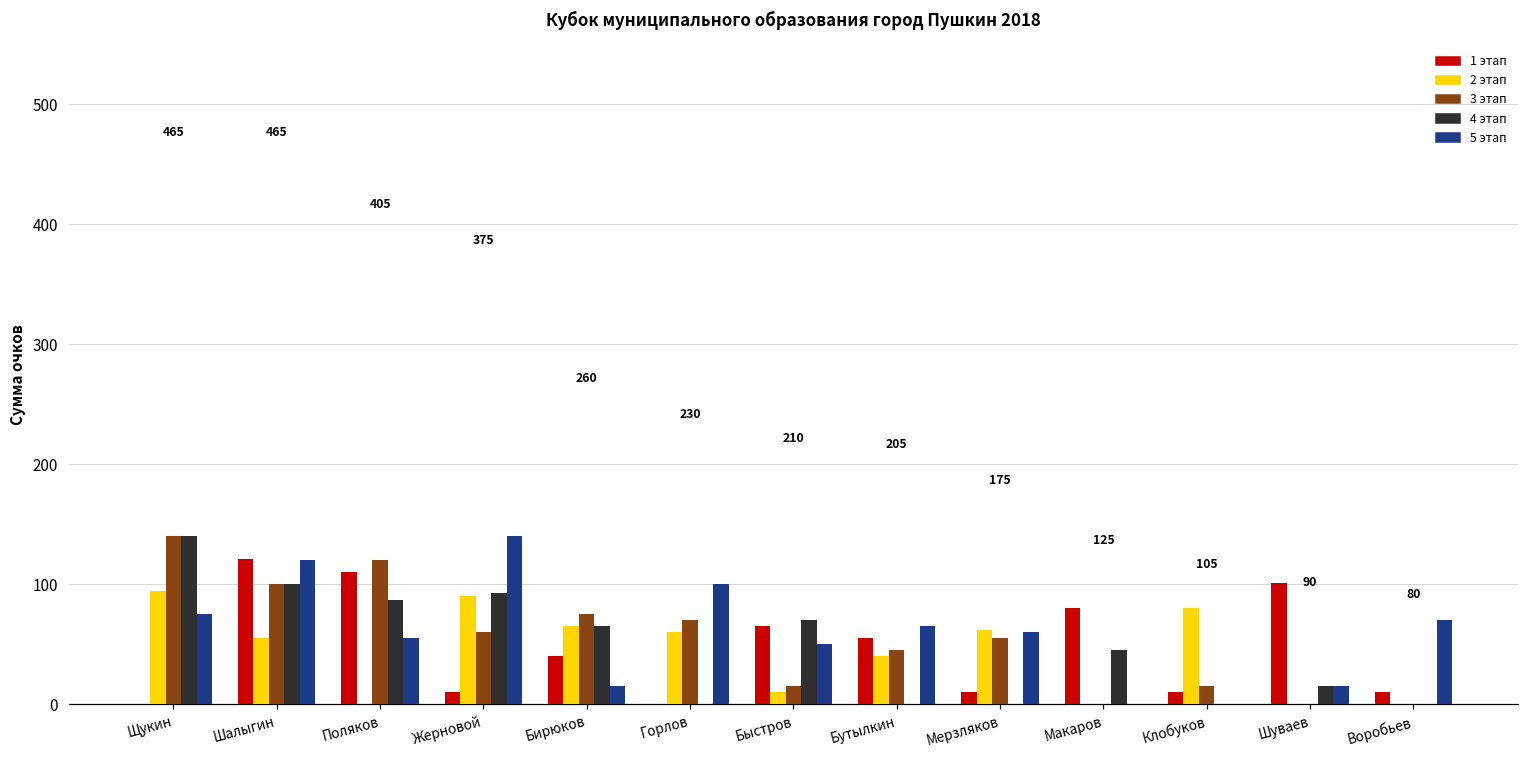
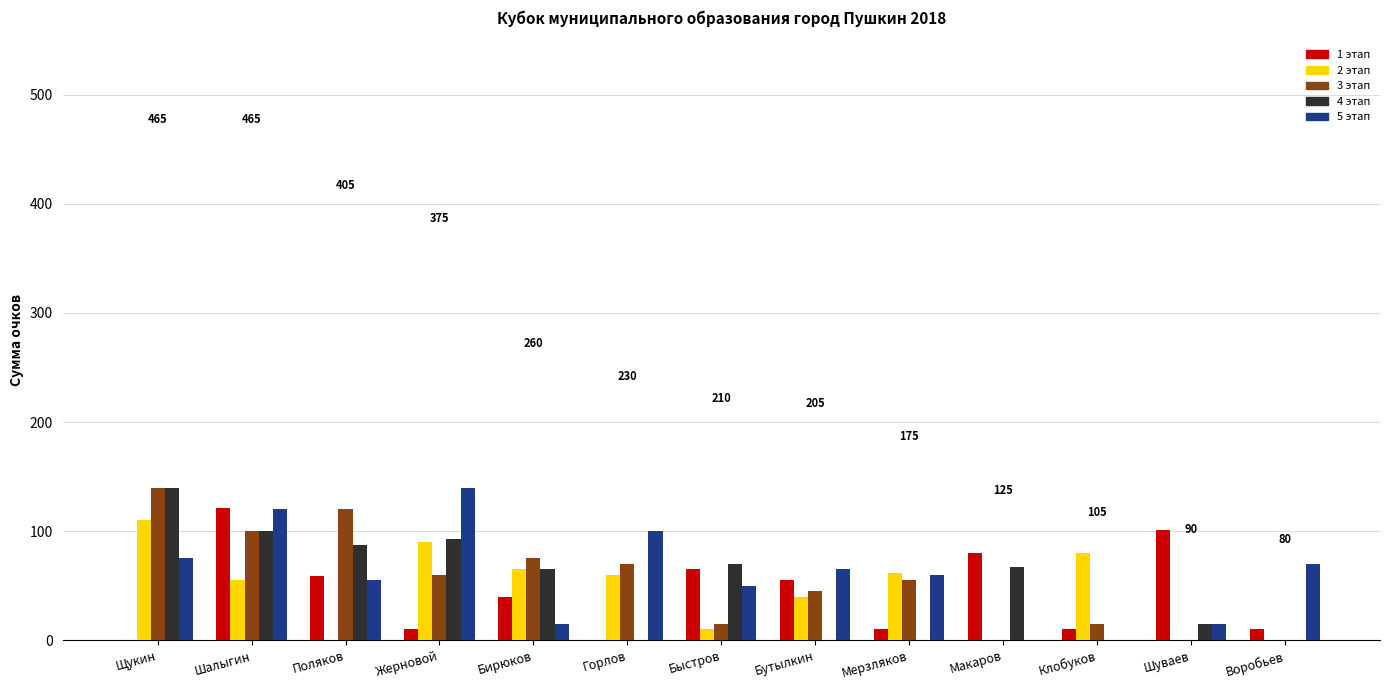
2 этап, Щукин: 94 -> 110
1 этап, Поляков: 110 -> 59
4 этап, Макаров: 45 -> 67
